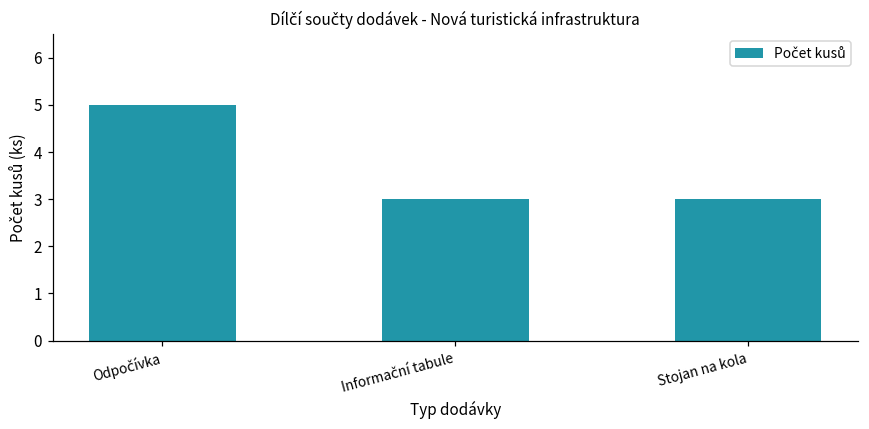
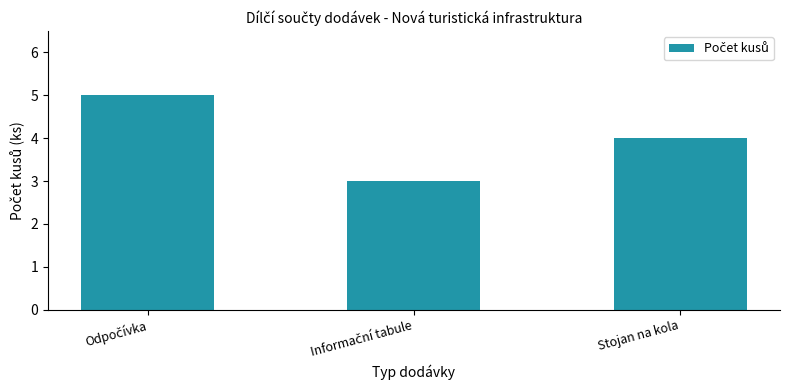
Stojan na kola: 3 -> 4
